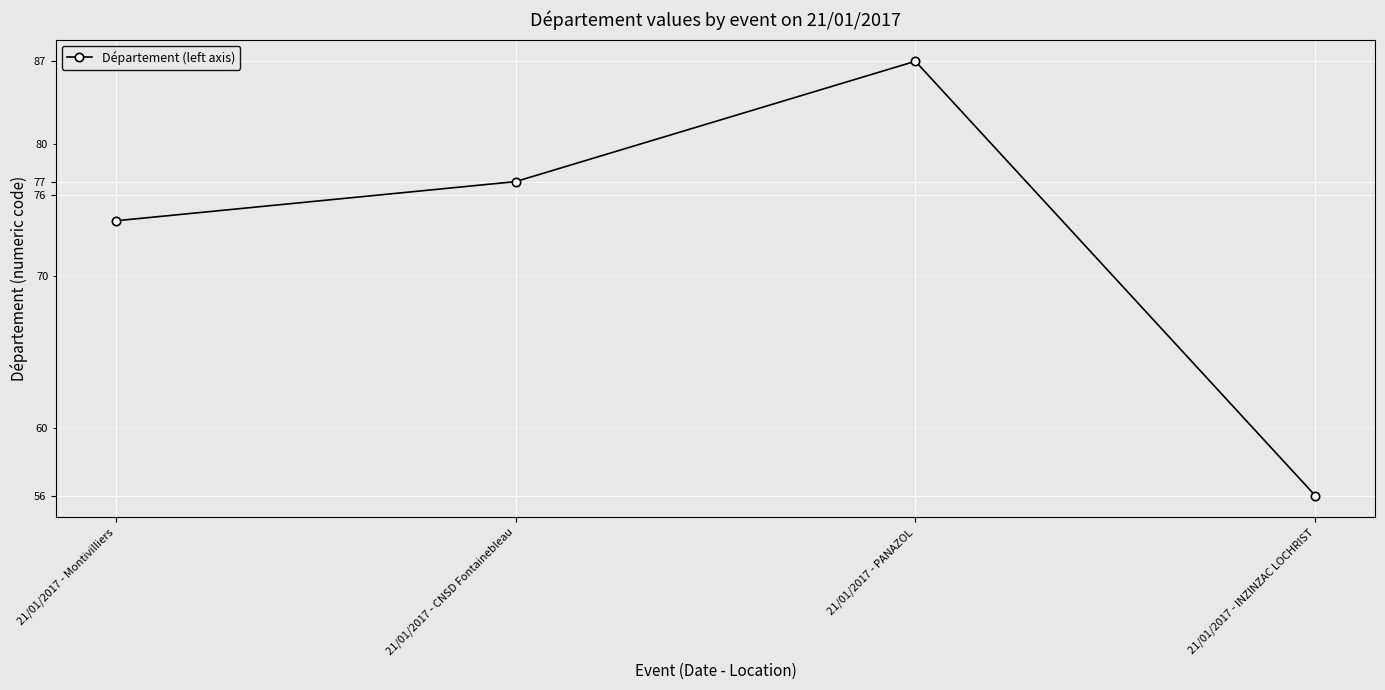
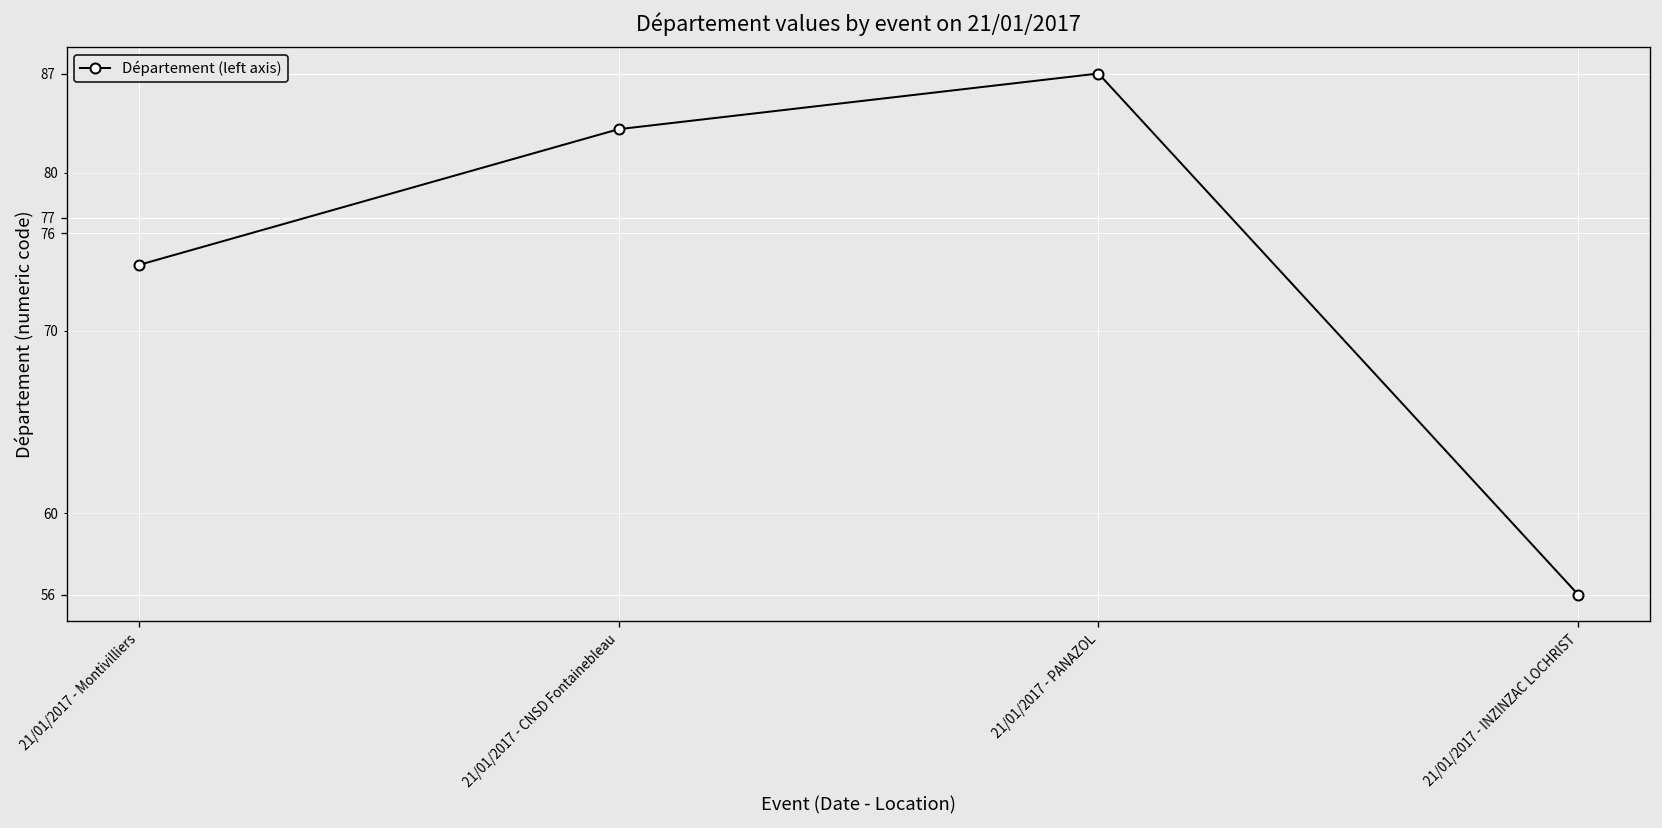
21/01/2017 - CNSD Fontainebleau: 77 -> 83
